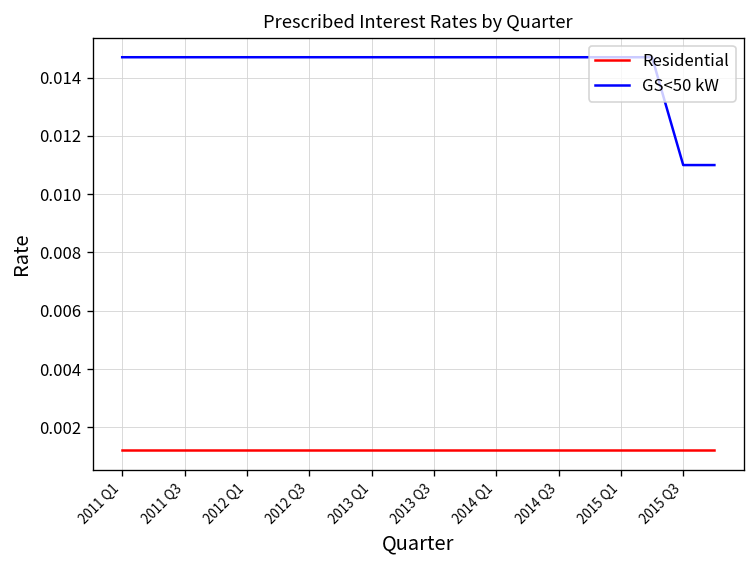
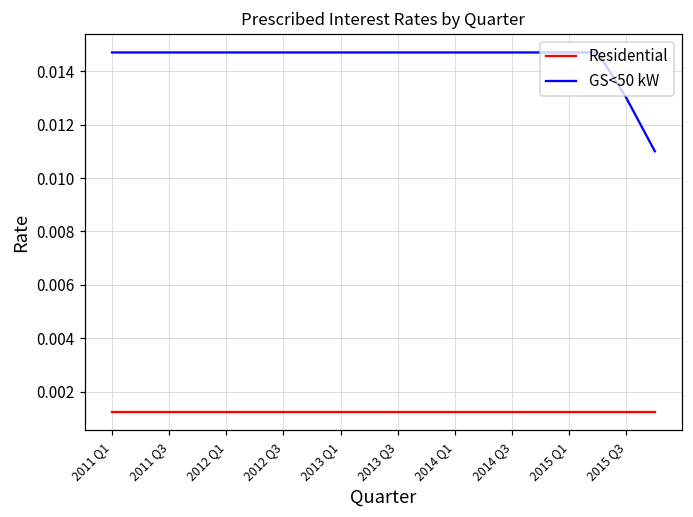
GS<50 kW, 2015 Q3: 0.011 -> 0.013
